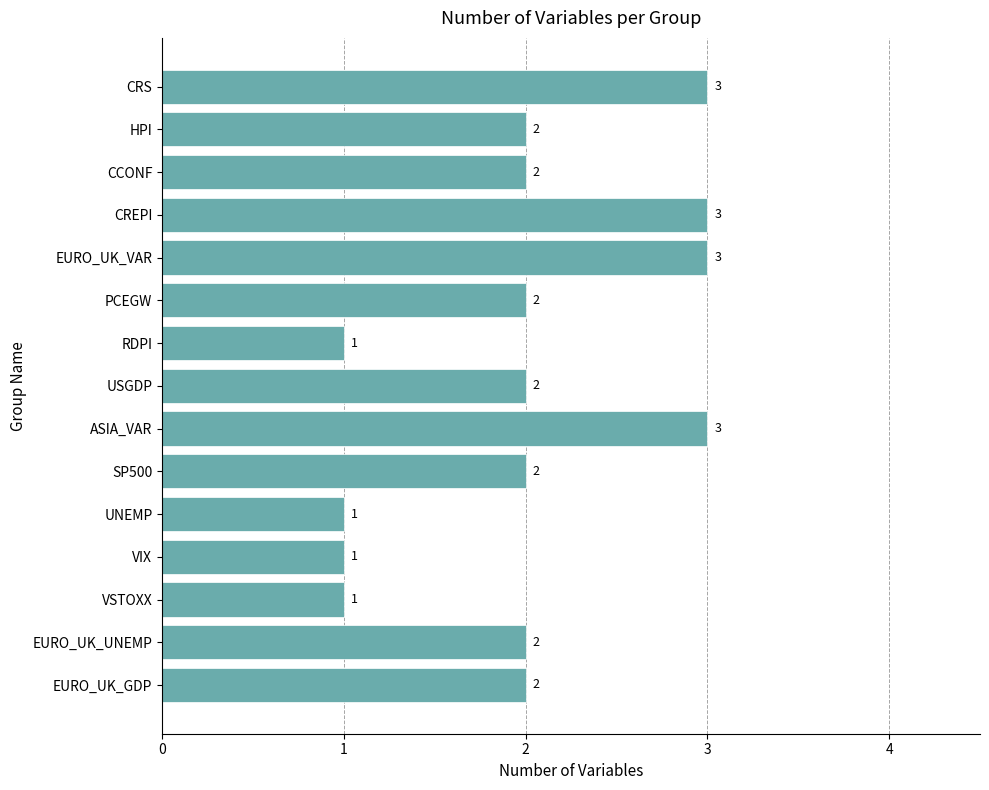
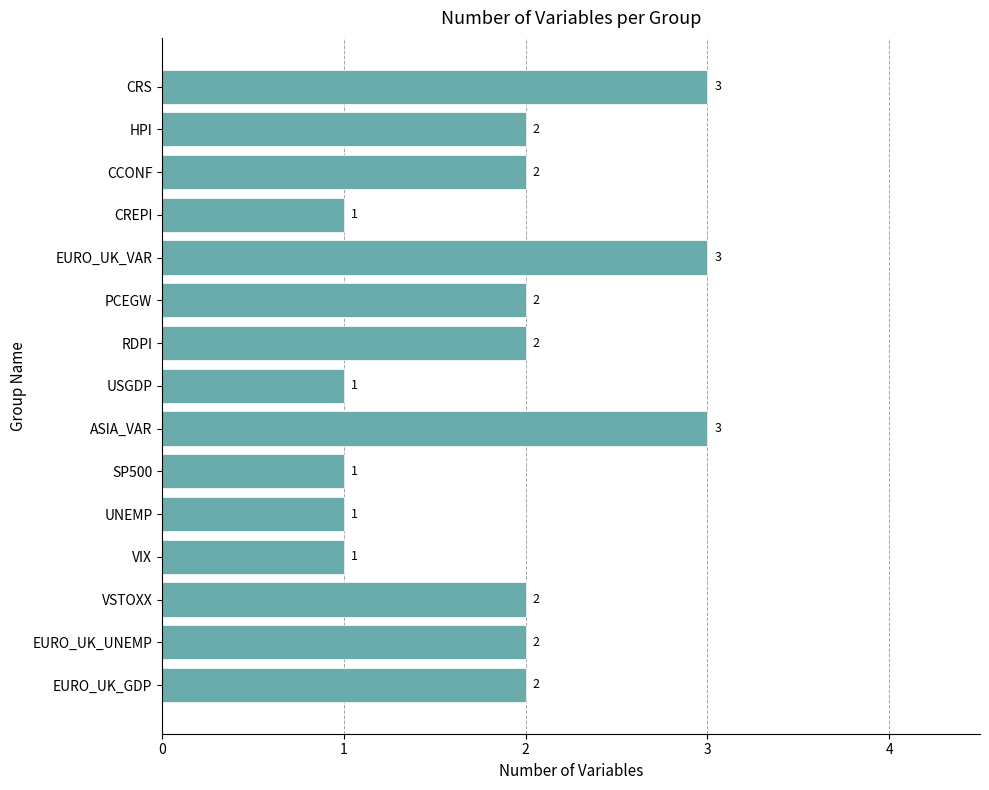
CREPI: 3 -> 1
RDPI: 1 -> 2
USGDP: 2 -> 1
SP500: 2 -> 1
VSTOXX: 1 -> 2
